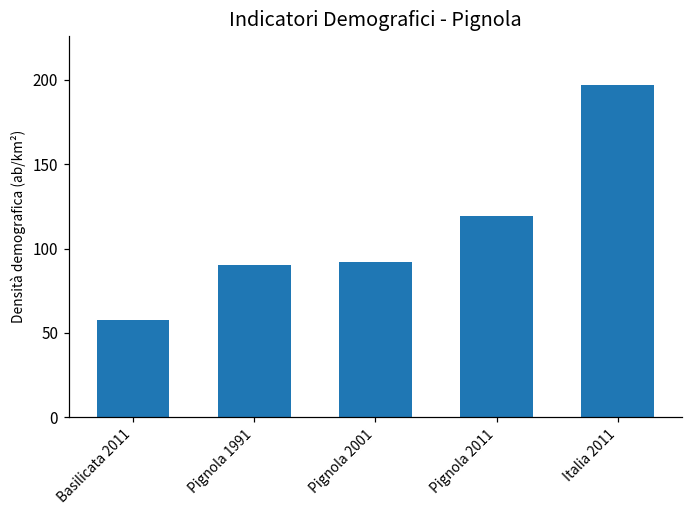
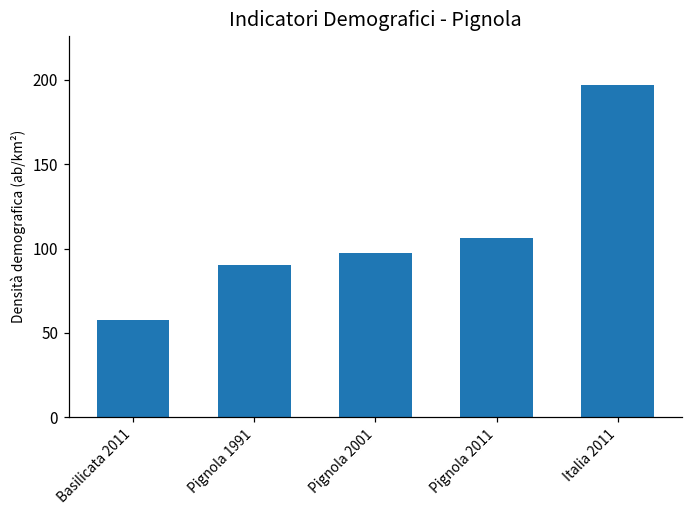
Pignola 2001: 92 -> 98
Pignola 2011: 119 -> 106
